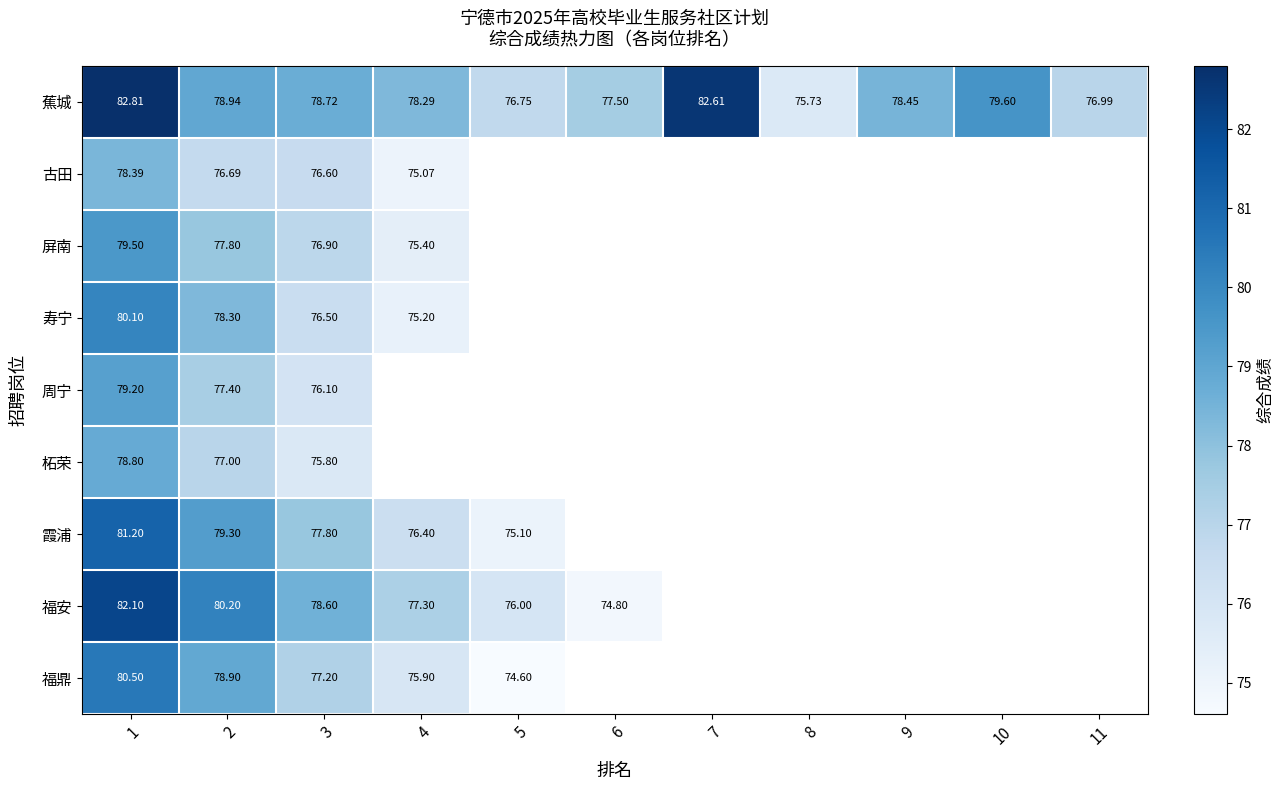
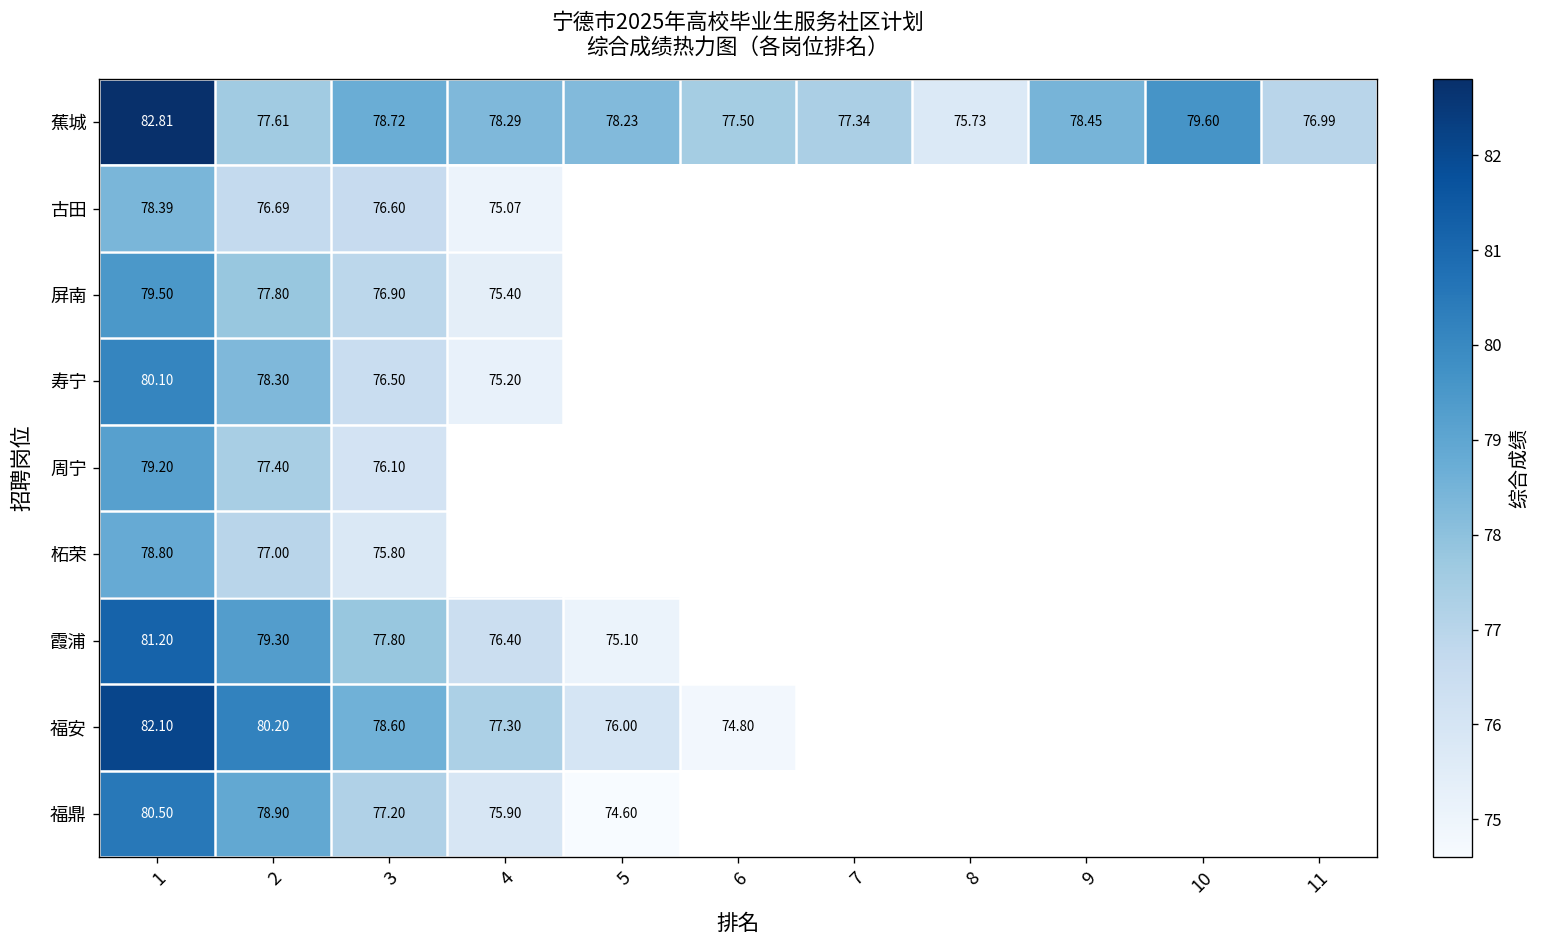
蕉城, 2: 78.94 -> 77.61
蕉城, 5: 76.75 -> 78.23
蕉城, 7: 82.61 -> 77.34
